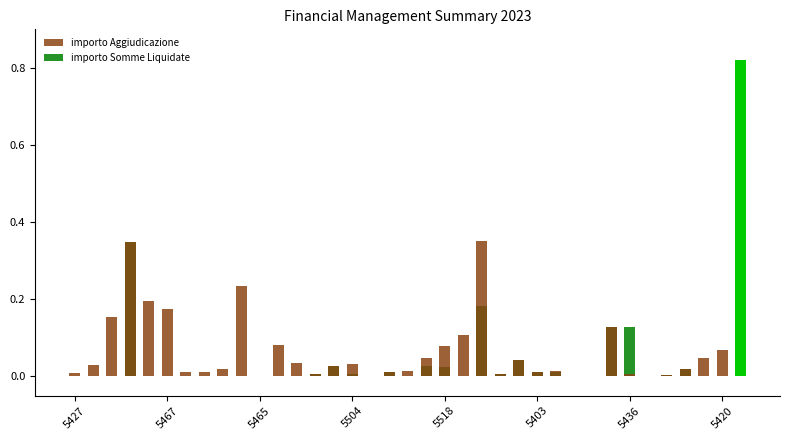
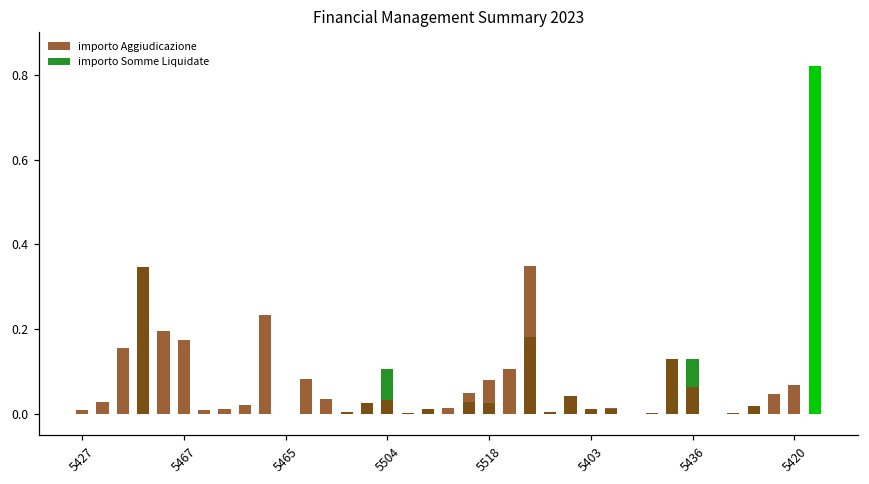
importo Somme Liquidate, 5504: 0.01 -> 0.11
importo Aggiudicazione, 5436: 0.01 -> 0.06
